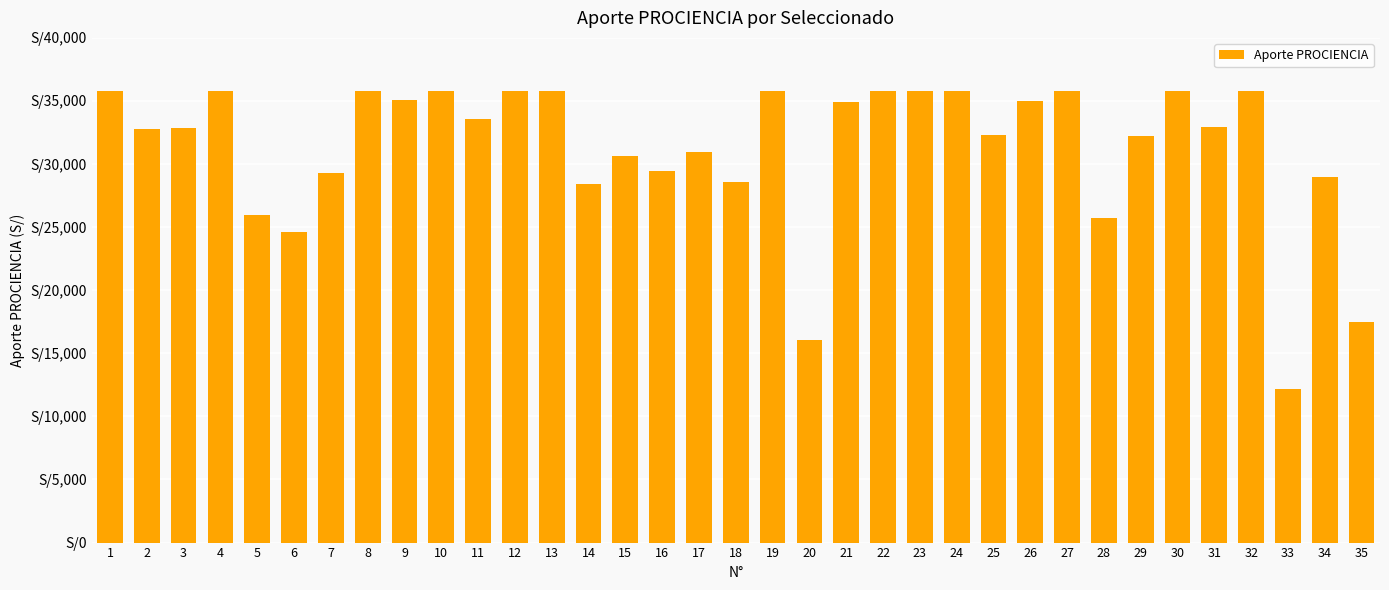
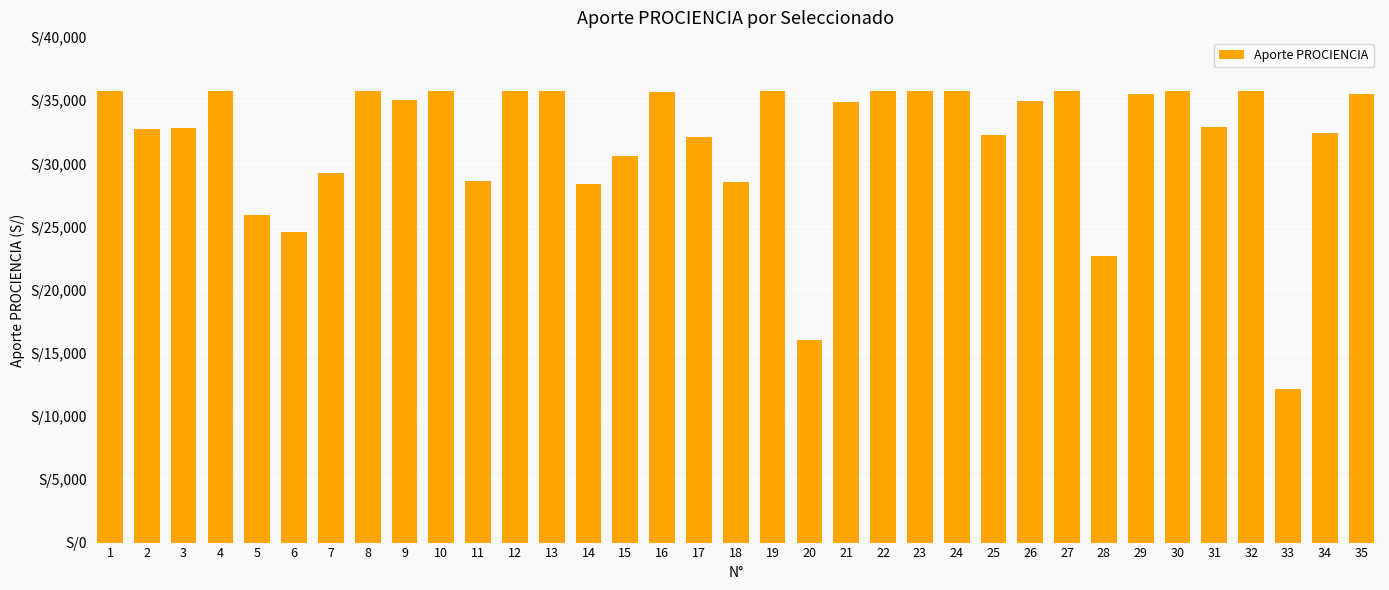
11: S/33,500 -> S/28,700
16: S/29,400 -> S/35,700
17: S/31,000 -> S/32,200
28: S/25,700 -> S/22,700
29: S/32,300 -> S/35,600
34: S/29,000 -> S/32,400
35: S/17,500 -> S/35,600
